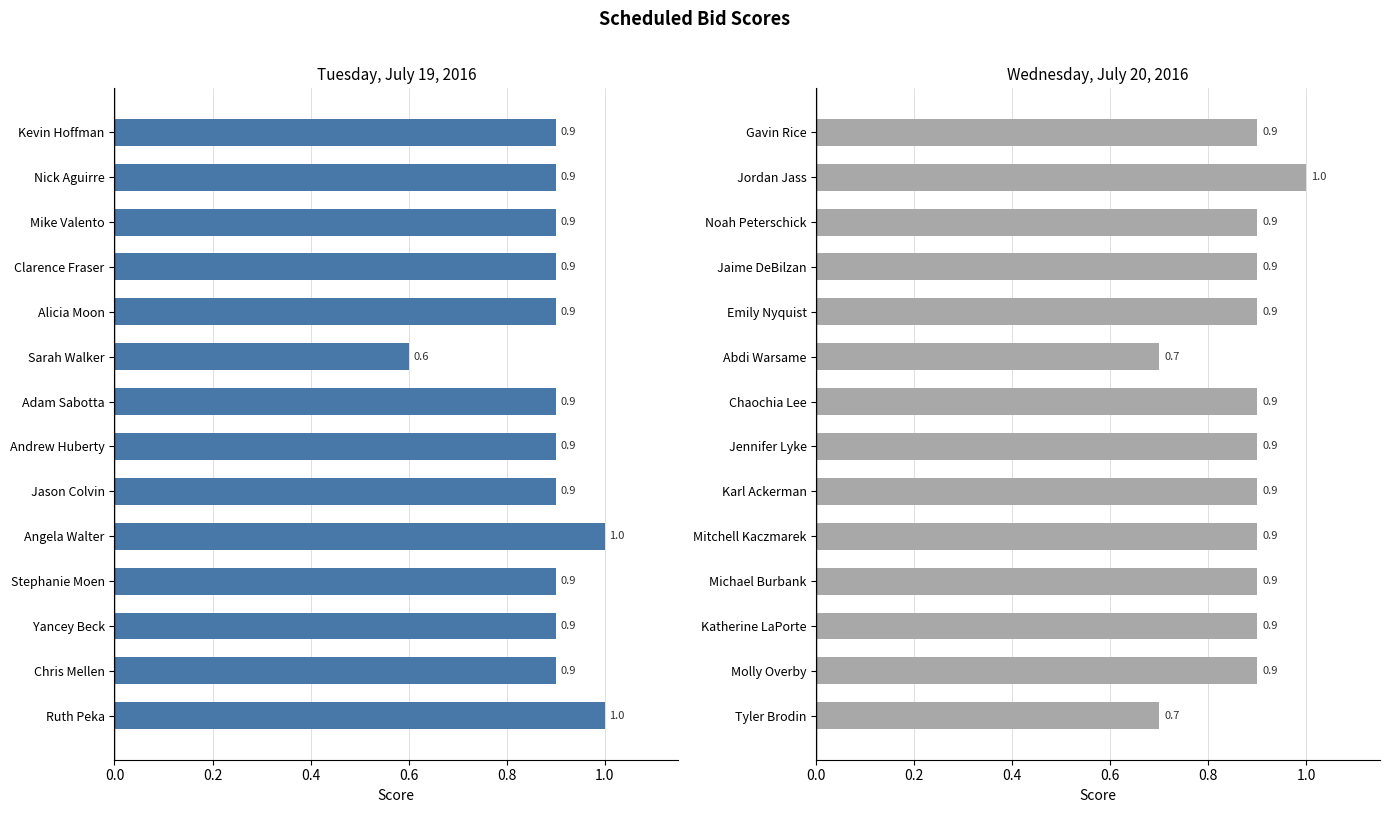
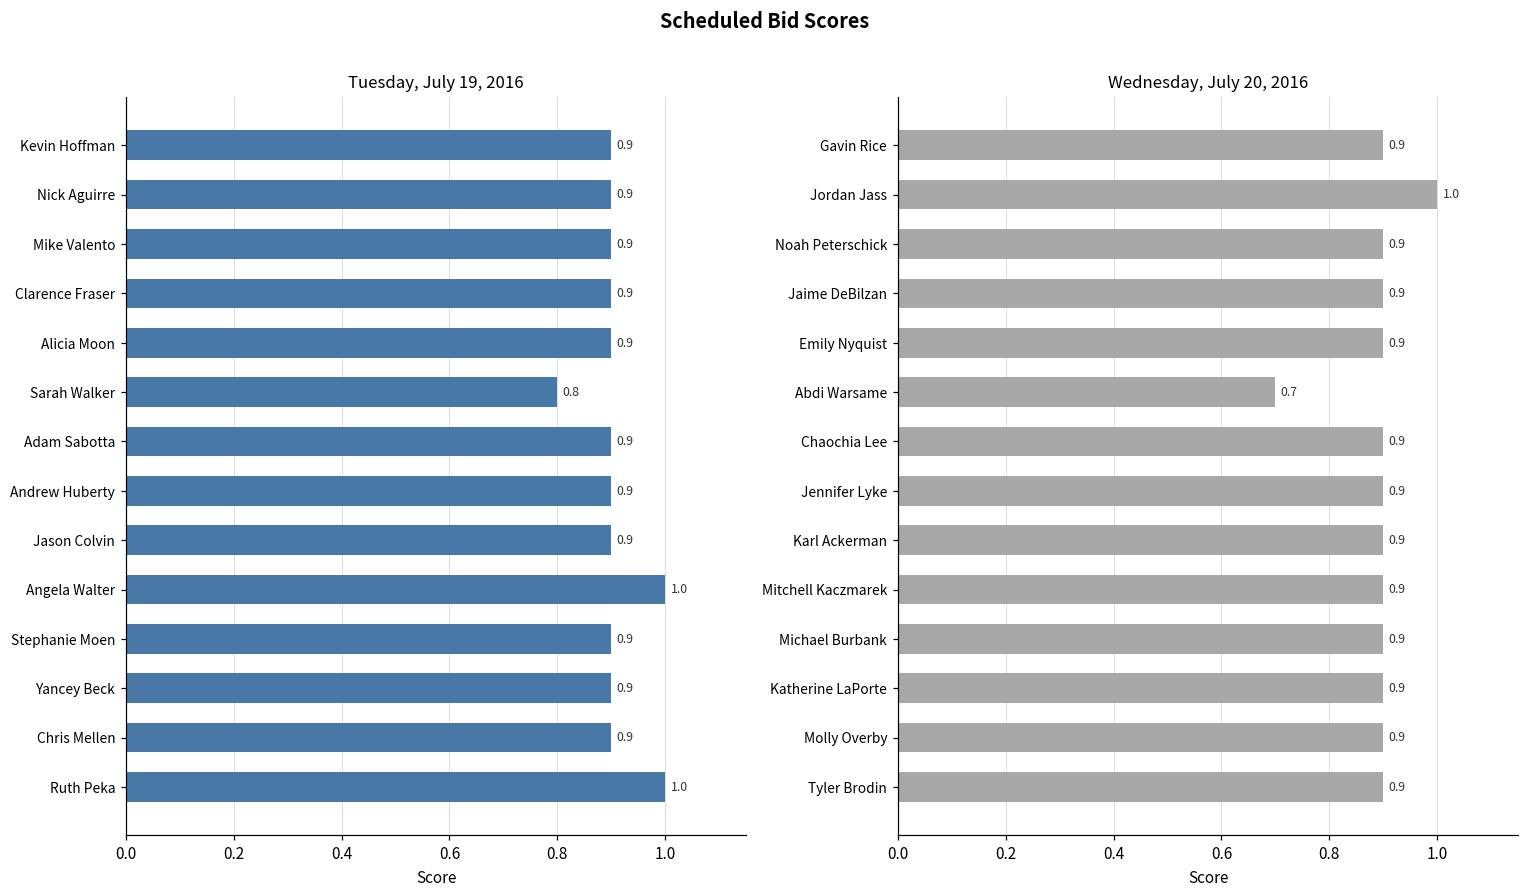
Tuesday, July 19, 2016, Sarah Walker: 0.6 -> 0.8
Wednesday, July 20, 2016, Tyler Brodin: 0.7 -> 0.9
